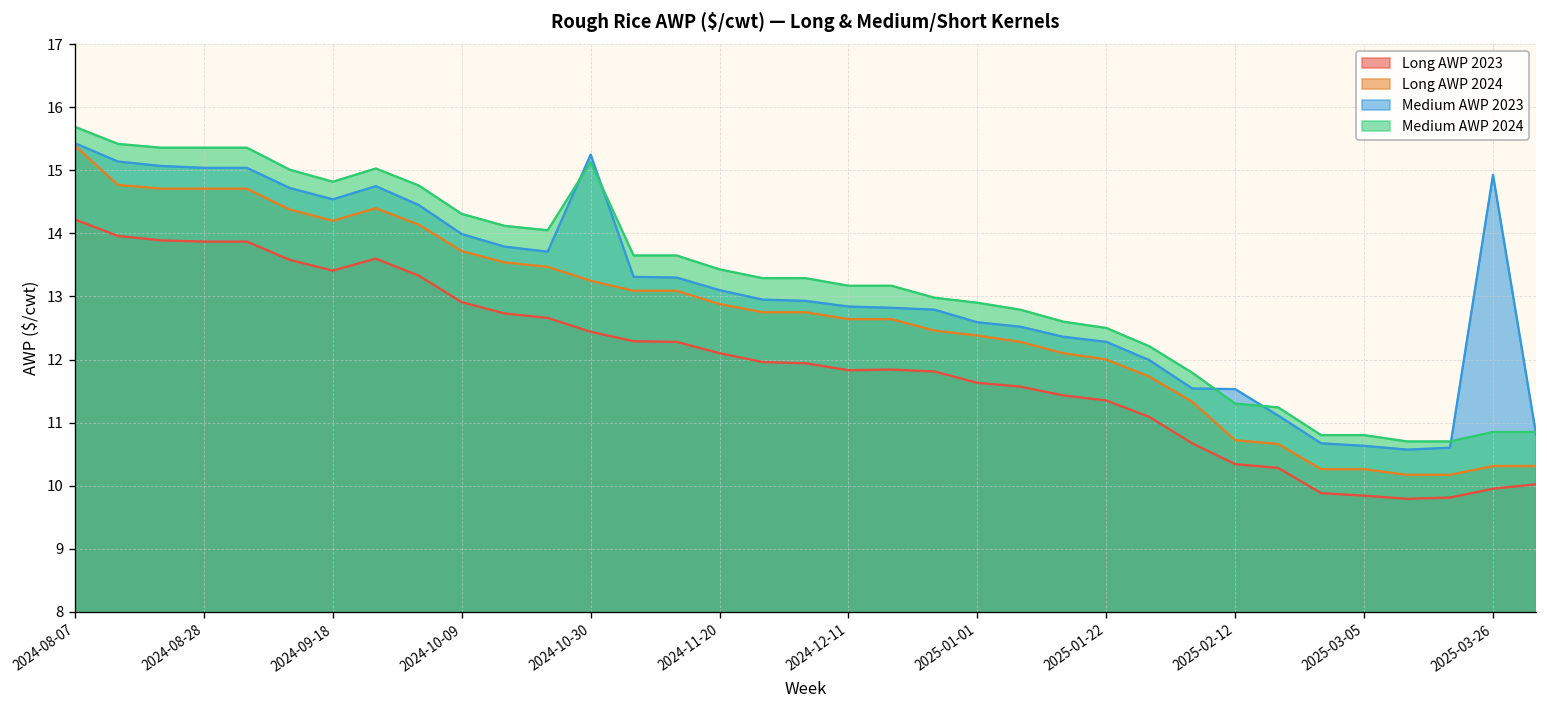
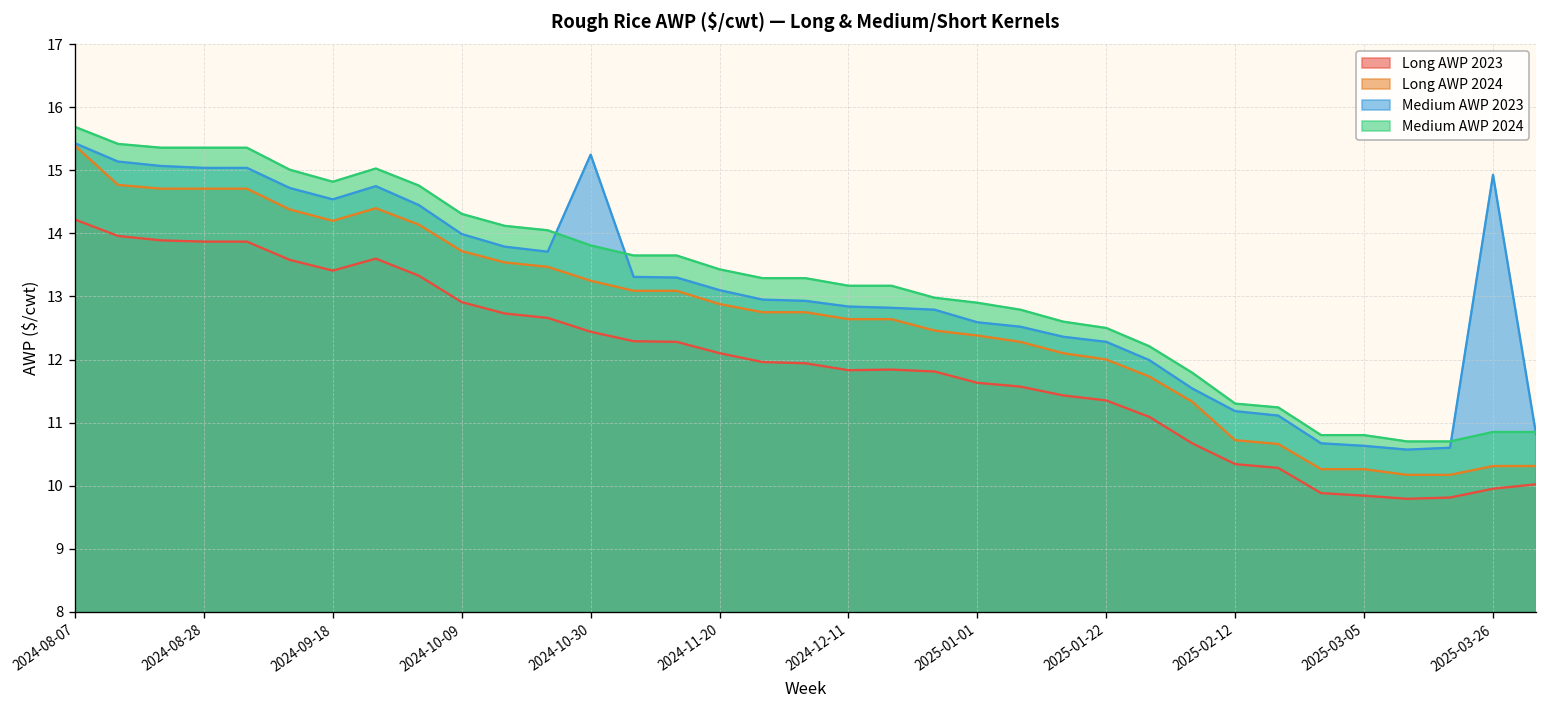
Medium AWP 2024, 2024-10-30: 15.1 -> 13.8
Medium AWP 2023, 2025-02-12: 11.5 -> 11.2
